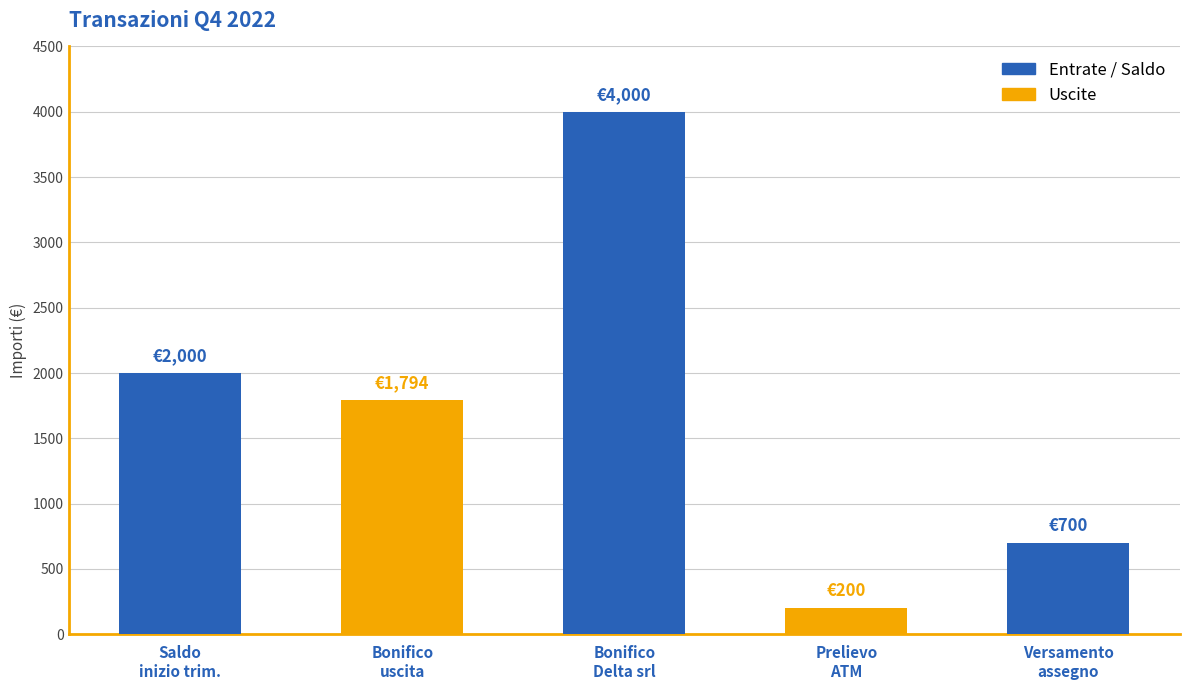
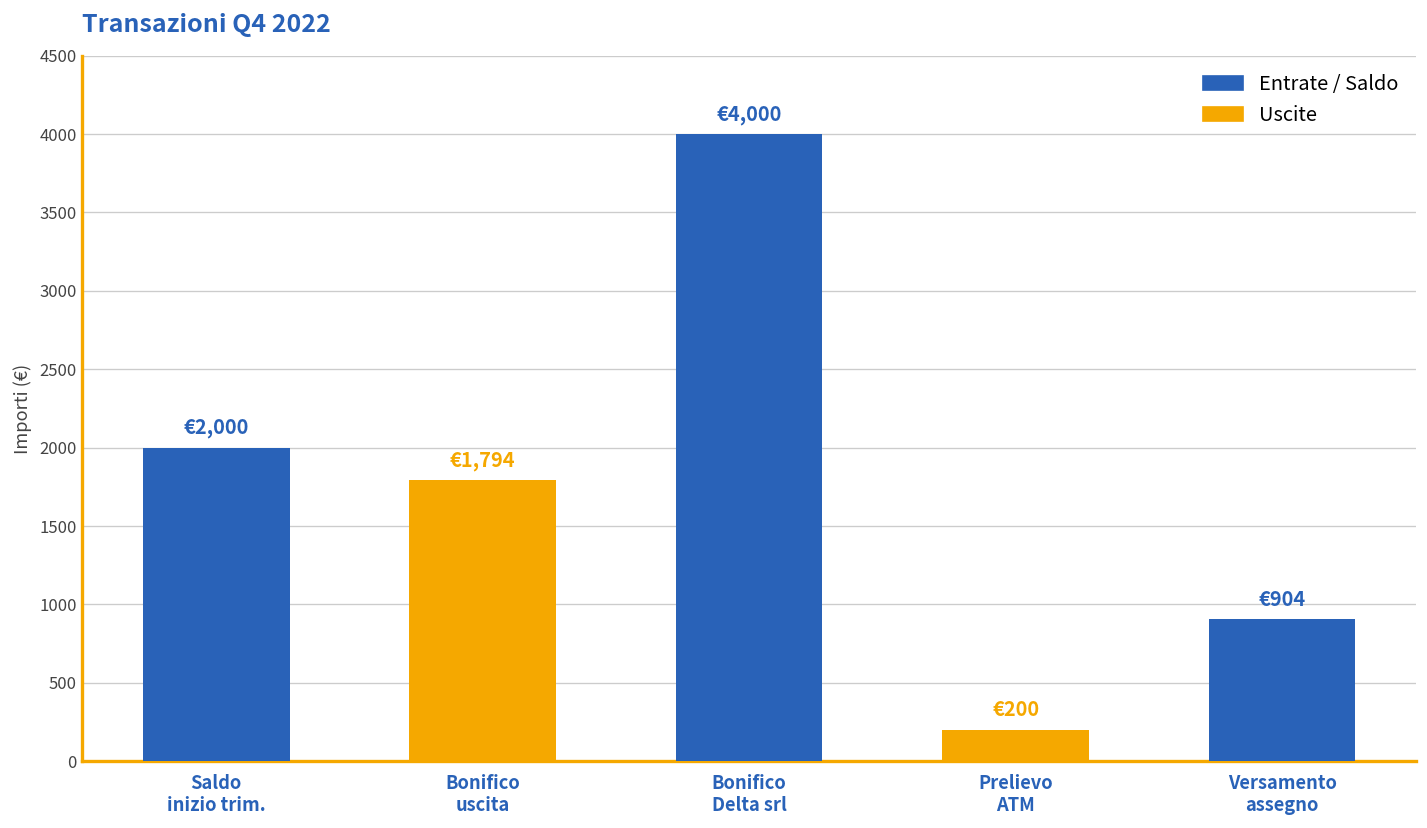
Versamento assegno: €700 -> €904
